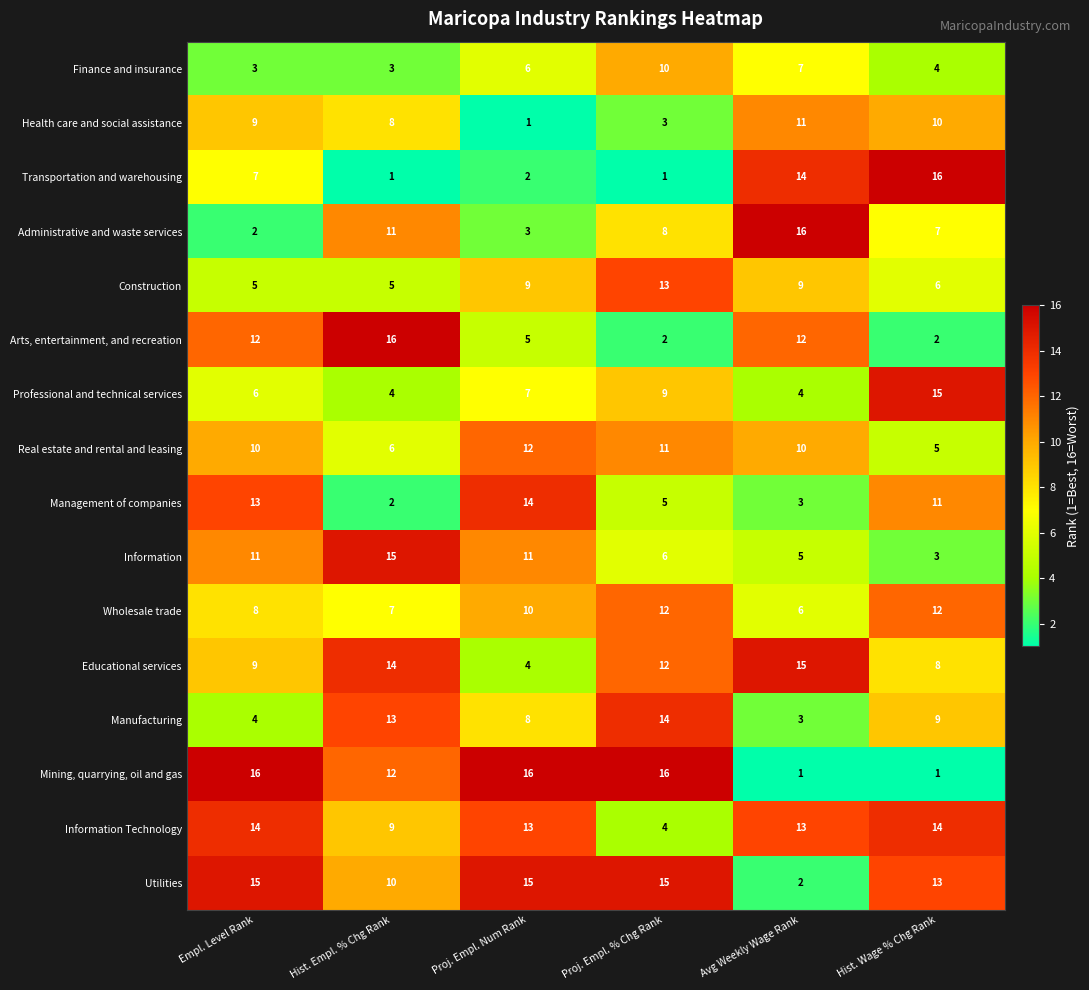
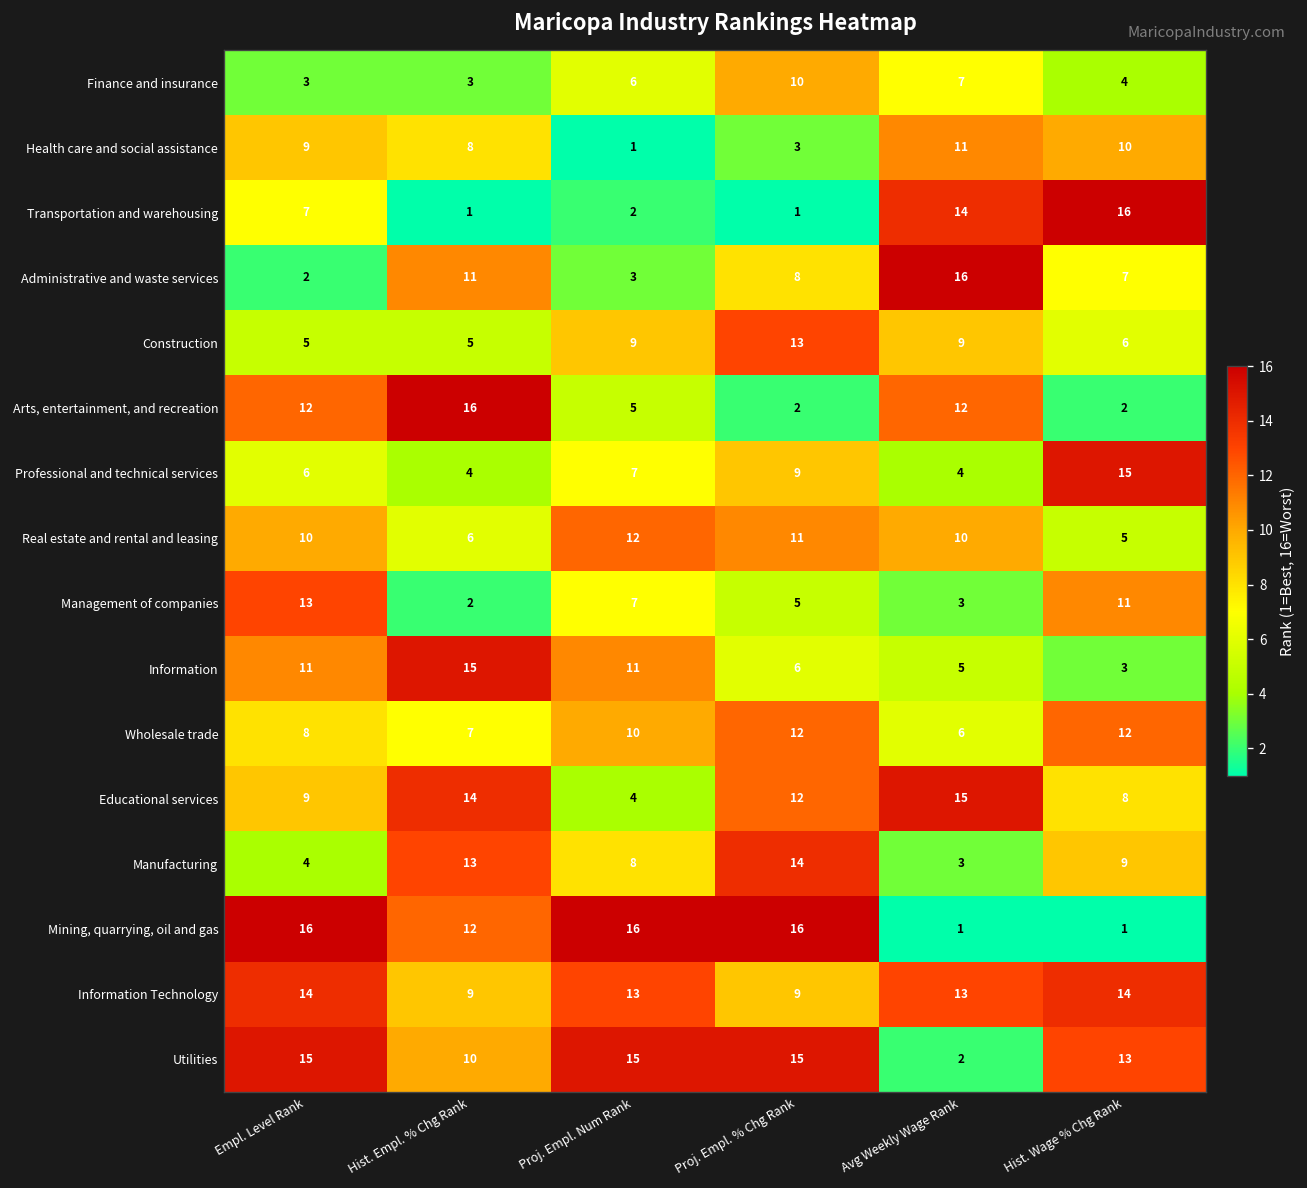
Management of companies, Proj. Empl. Num Rank: 14 -> 7
Information Technology, Proj. Empl. % Chg Rank: 4 -> 9
